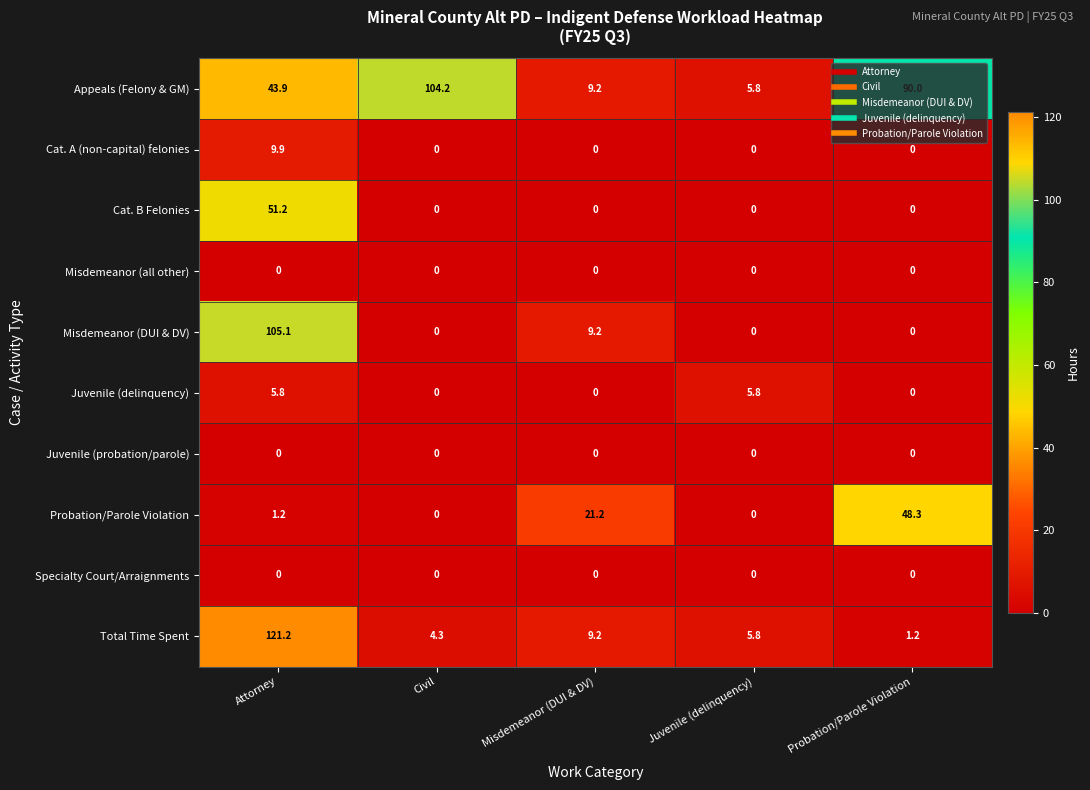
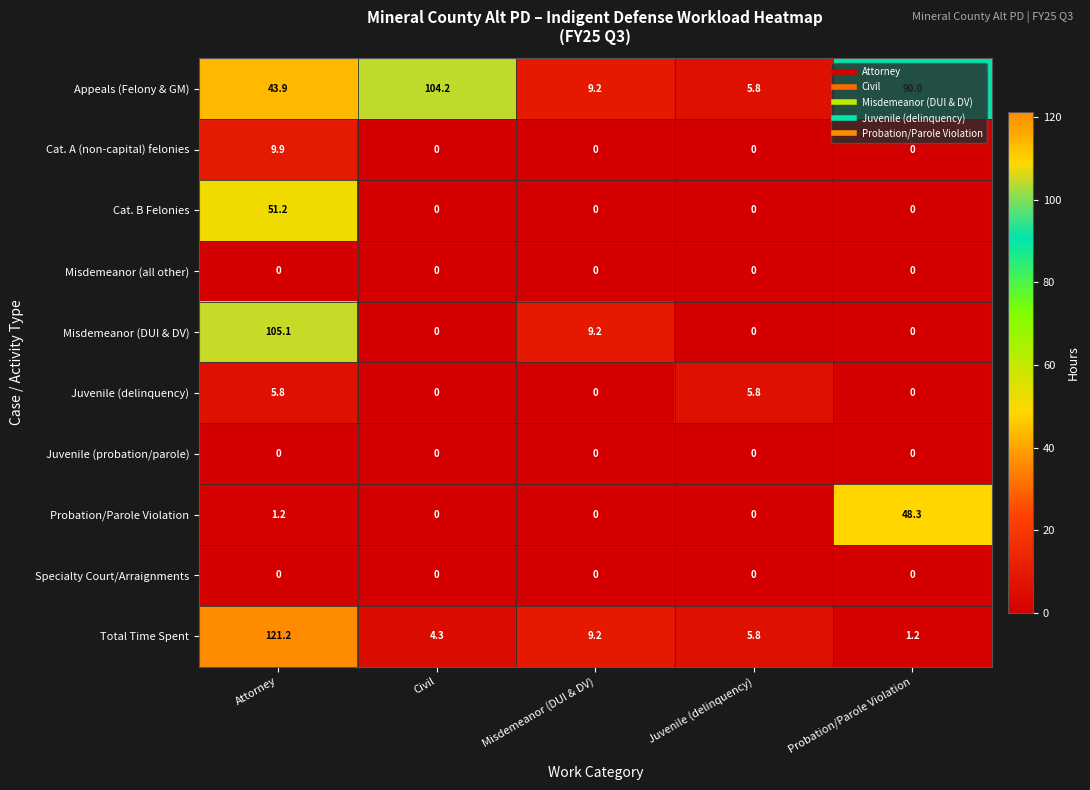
Probation/Parole Violation, Misdemeanor (DUI & DV): 21.2 -> 0
